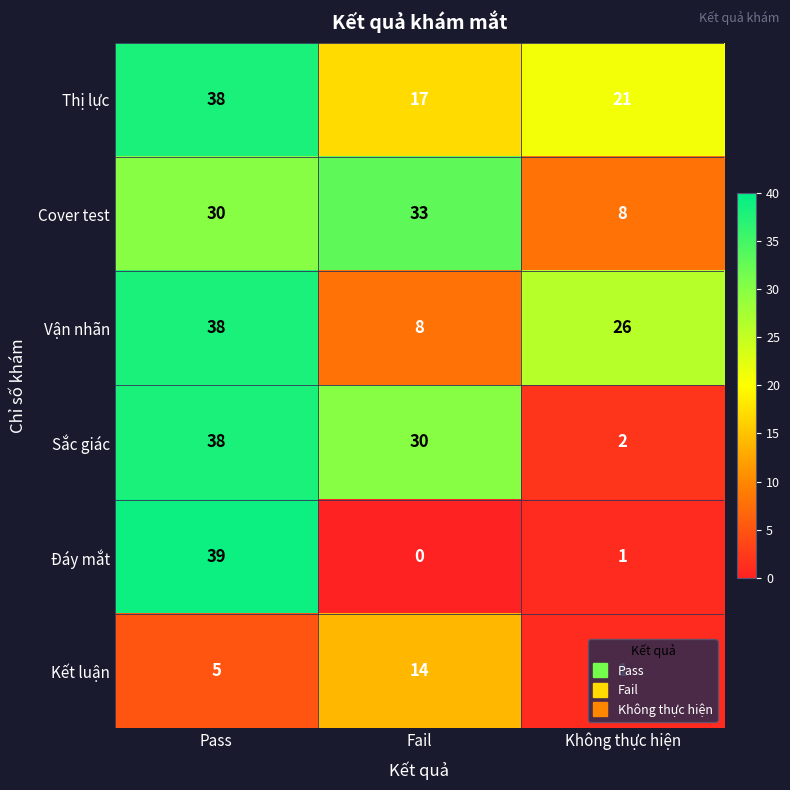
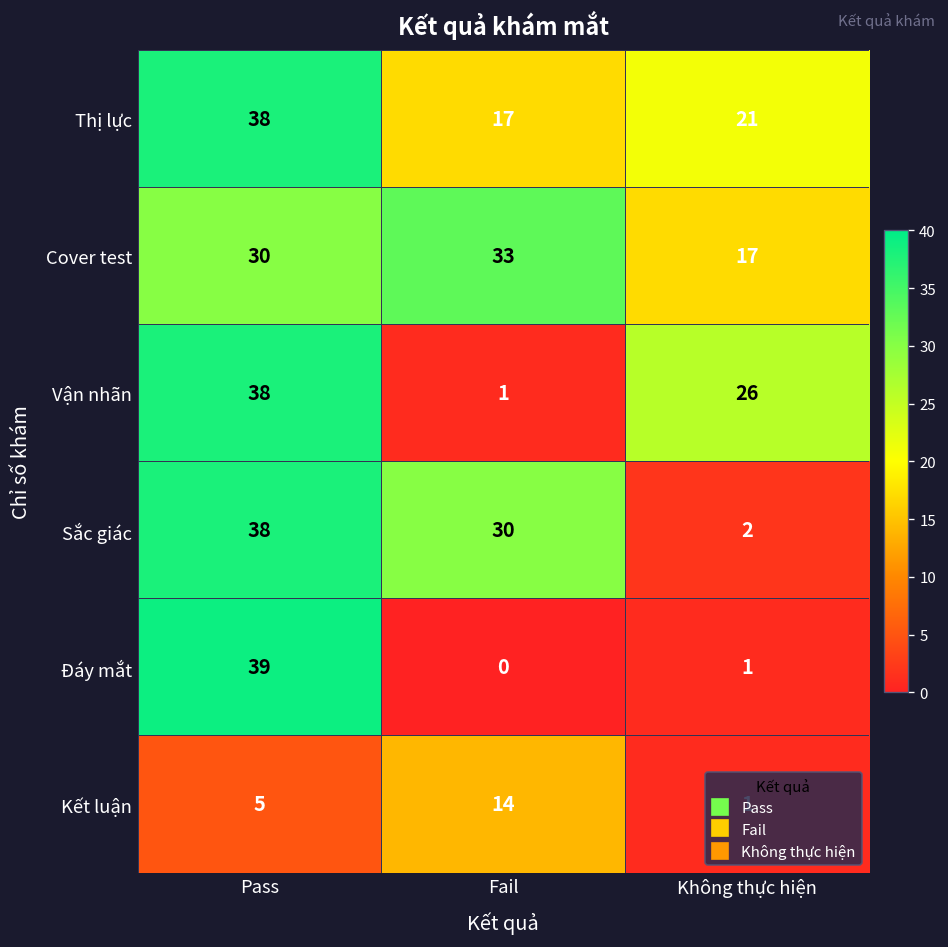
Cover test, Không thực hiện: 8 -> 17
Vận nhãn, Fail: 8 -> 1
